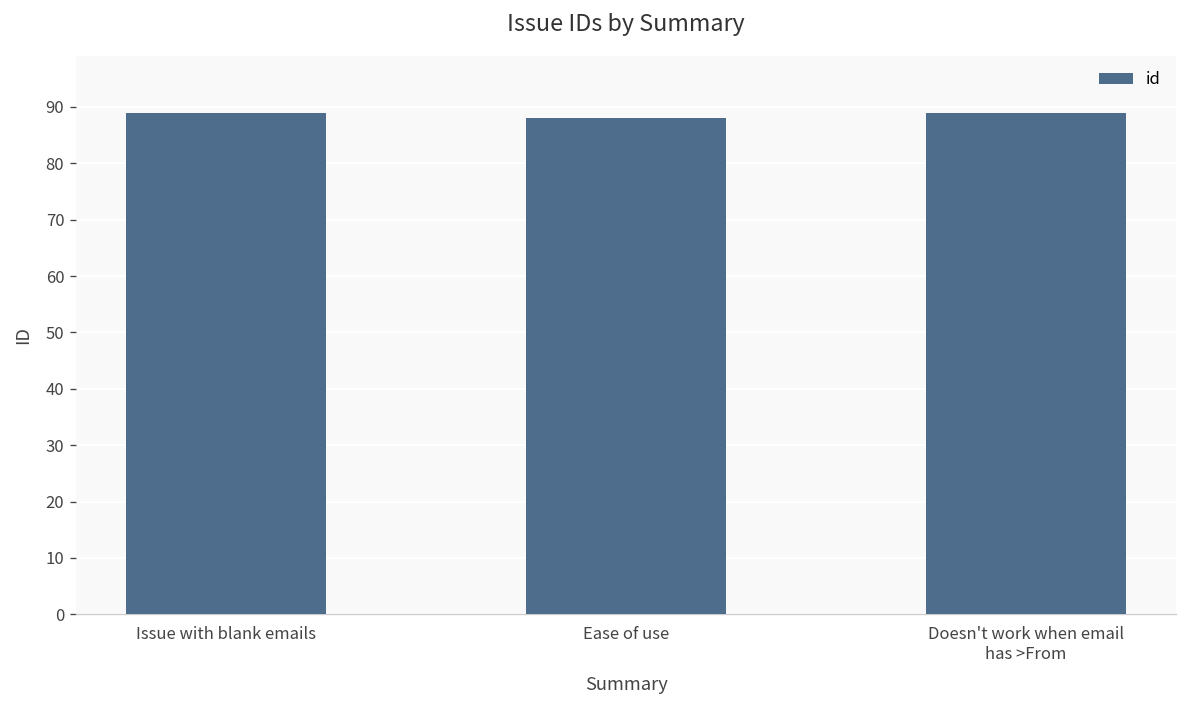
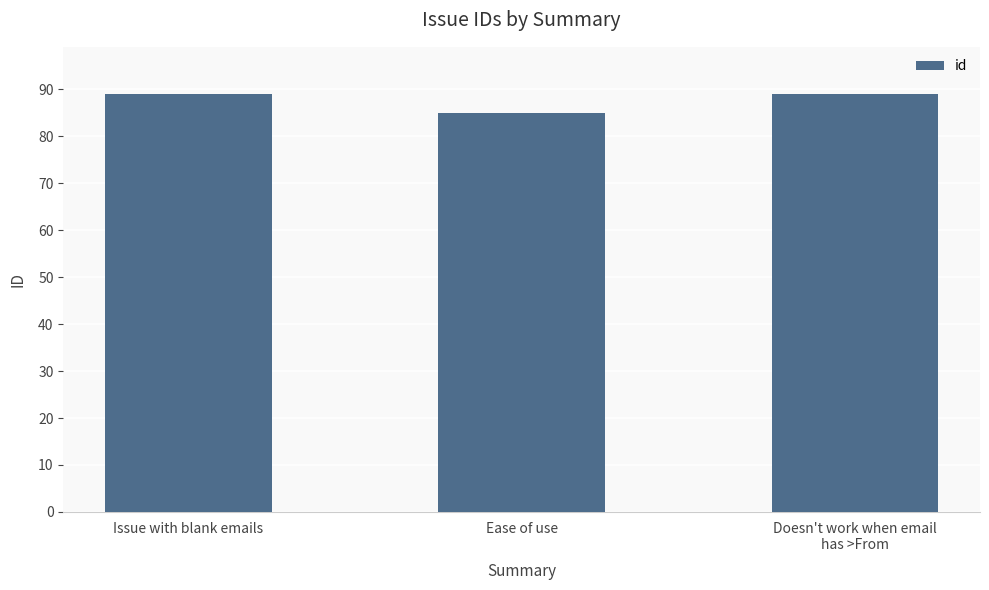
Ease of use: 88 -> 85
